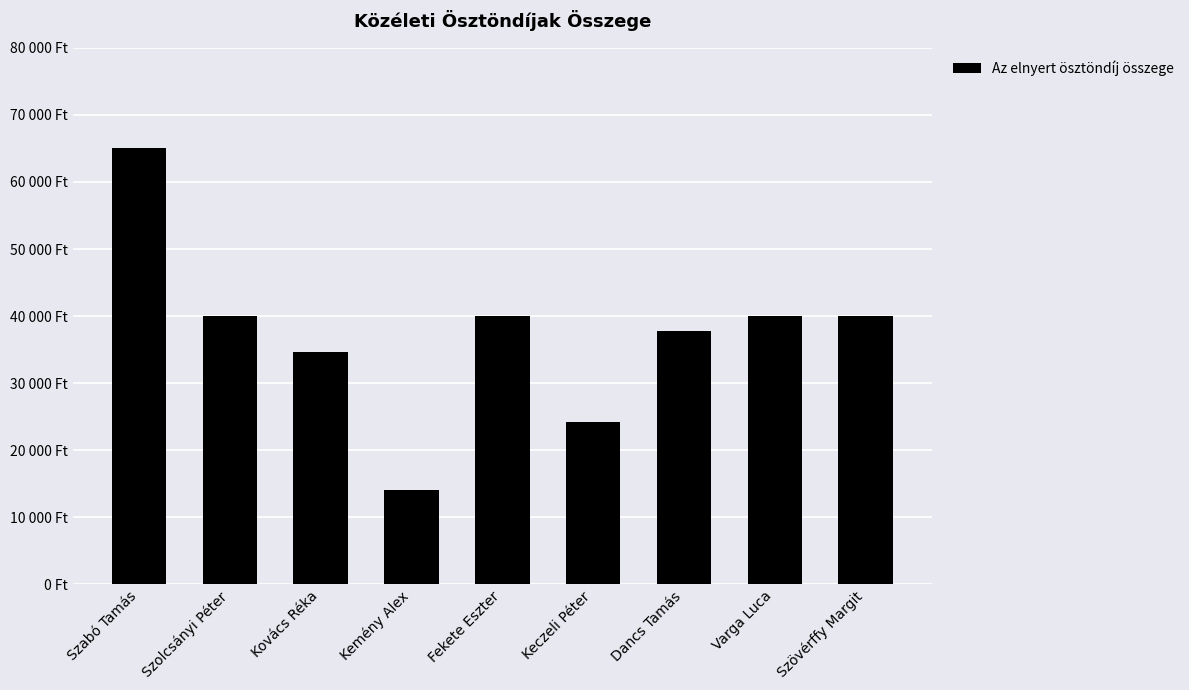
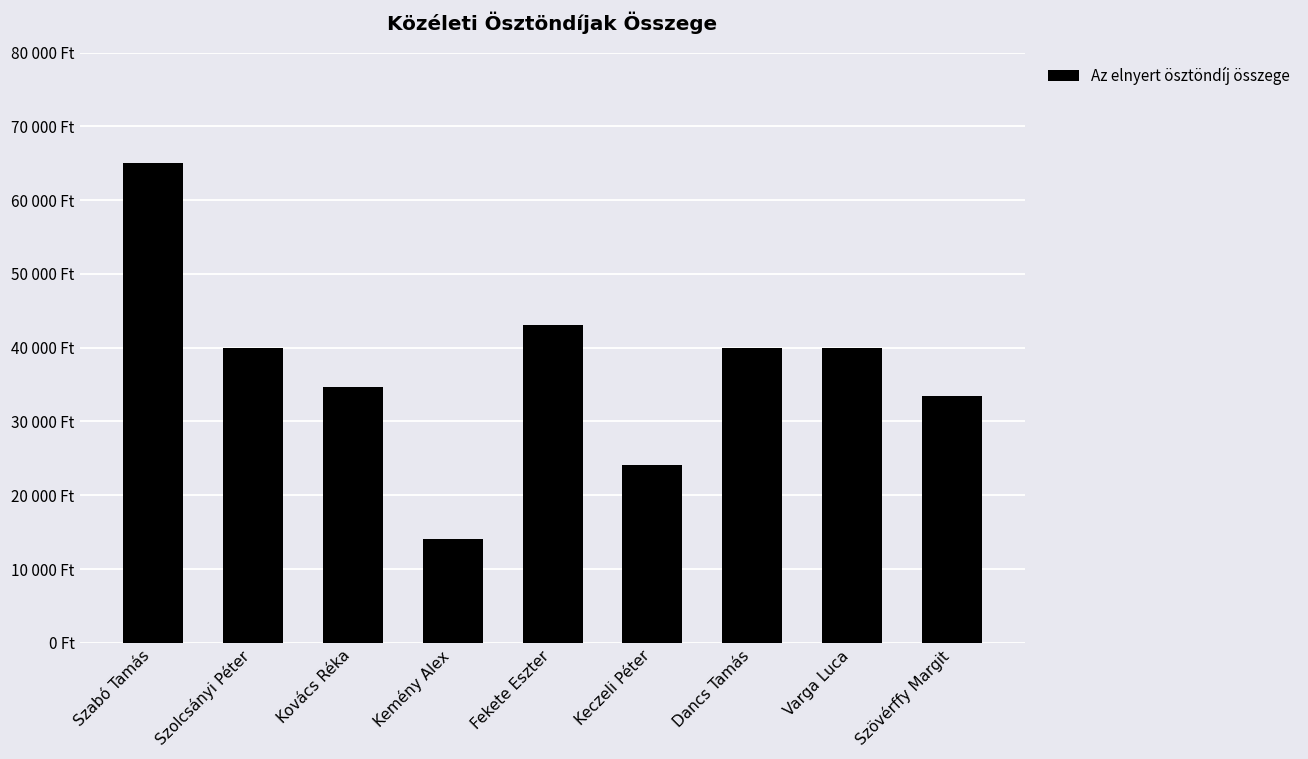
Fekete Eszter: 40000 Ft -> 43000 Ft
Dancs Tamás: 38000 Ft -> 40000 Ft
Szövérffy Margit: 40000 Ft -> 33000 Ft
